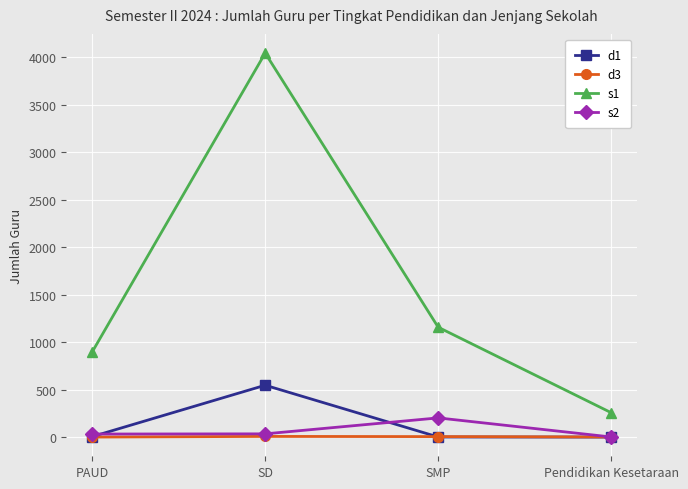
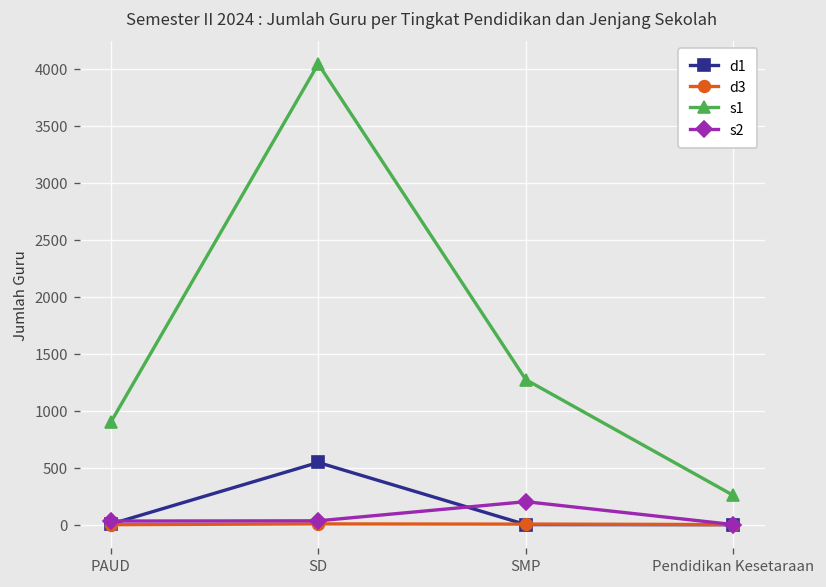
s1, SMP: 1200 -> 1300
